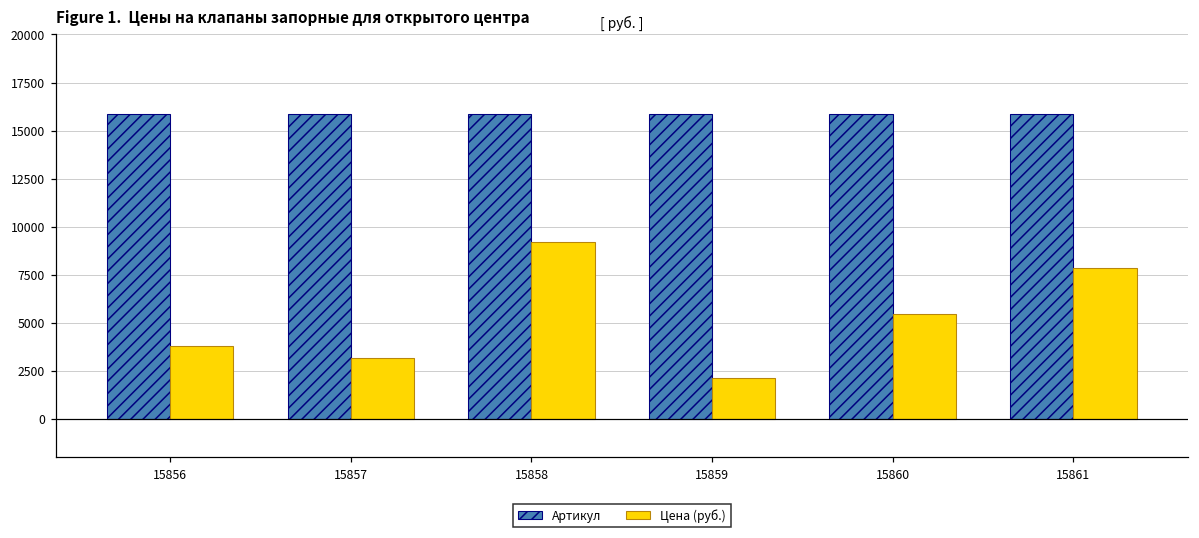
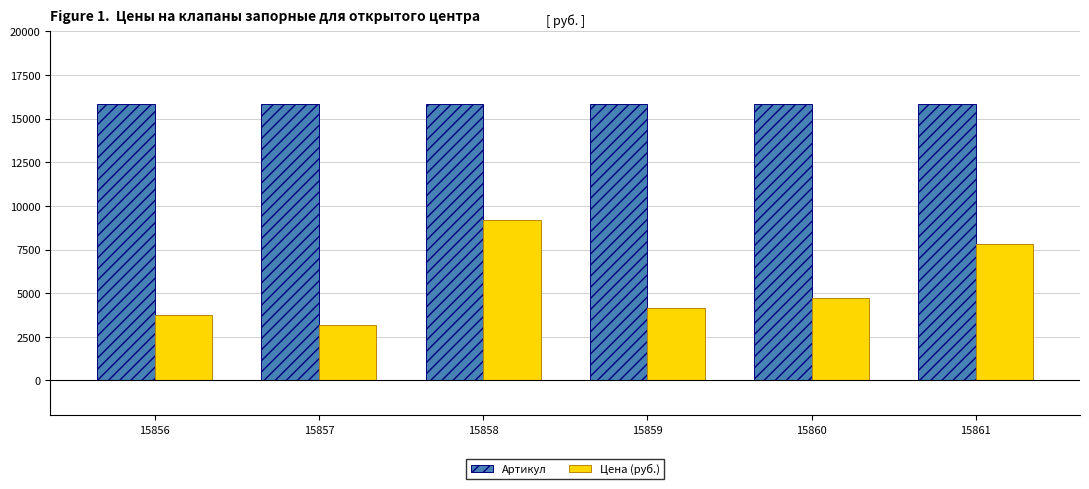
Цена (руб.), 15859: 2100 -> 4200
Цена (руб.), 15860: 5400 -> 4700
